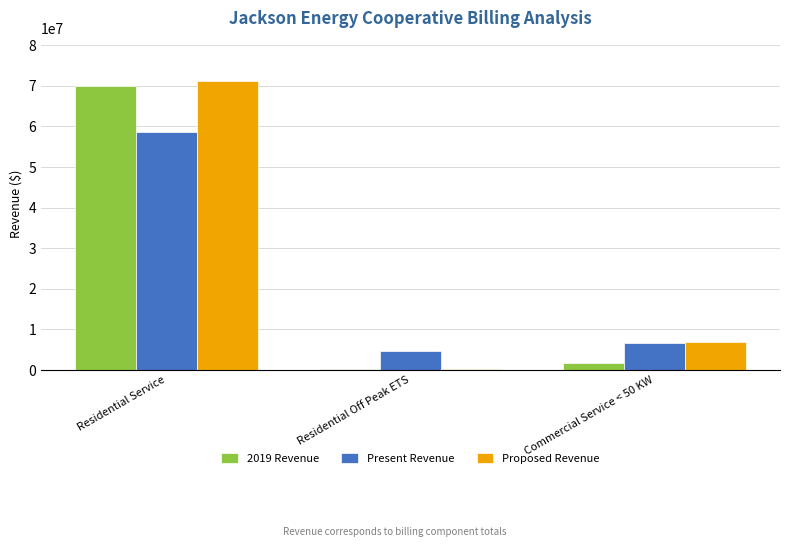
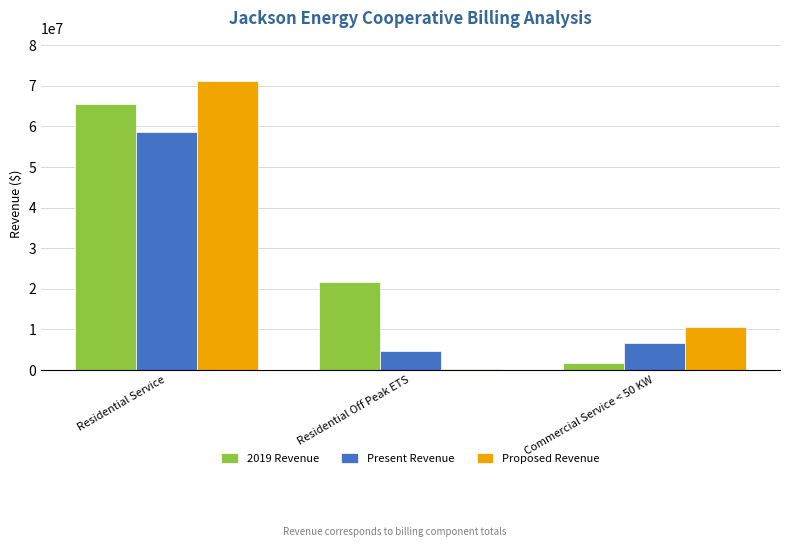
2019 Revenue, Residential Service: 70000000 -> 66000000
2019 Revenue, Residential Off Peak ETS: 0 -> 22000000
Proposed Revenue, Commercial Service < 50 KW: 7000000 -> 11000000
